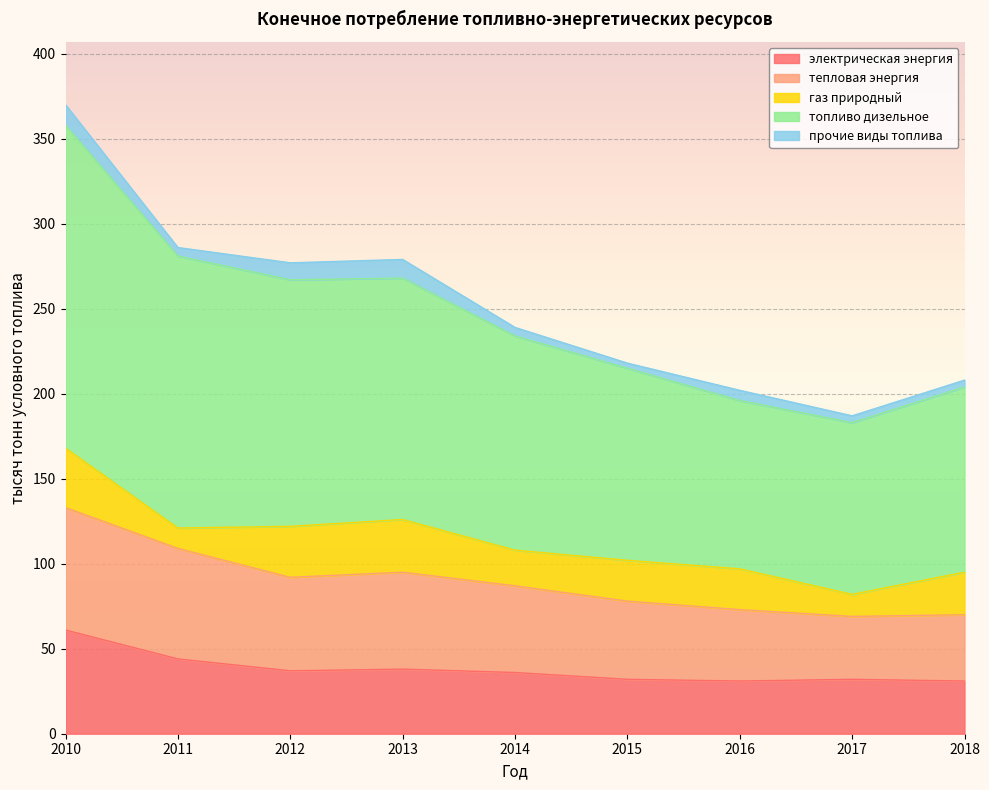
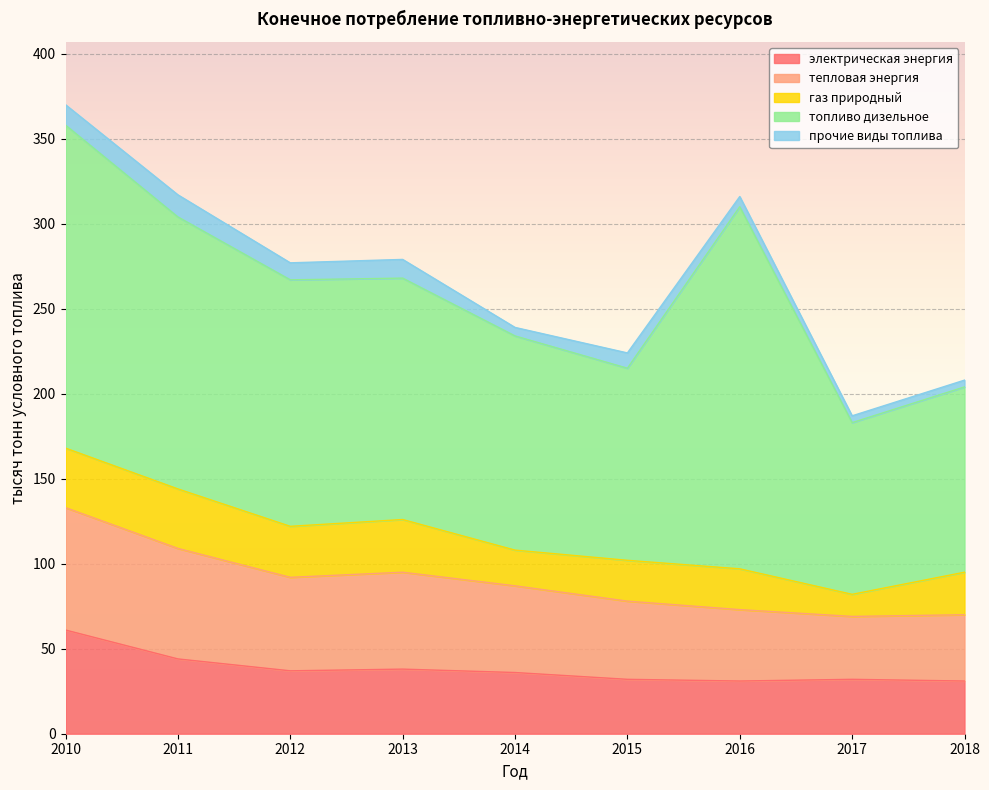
газ природный, 2011: 12 -> 35
прочие виды топлива, 2011: 5 -> 13
прочие виды топлива, 2015: 3 -> 9
топливо дизельное, 2016: 99 -> 213
